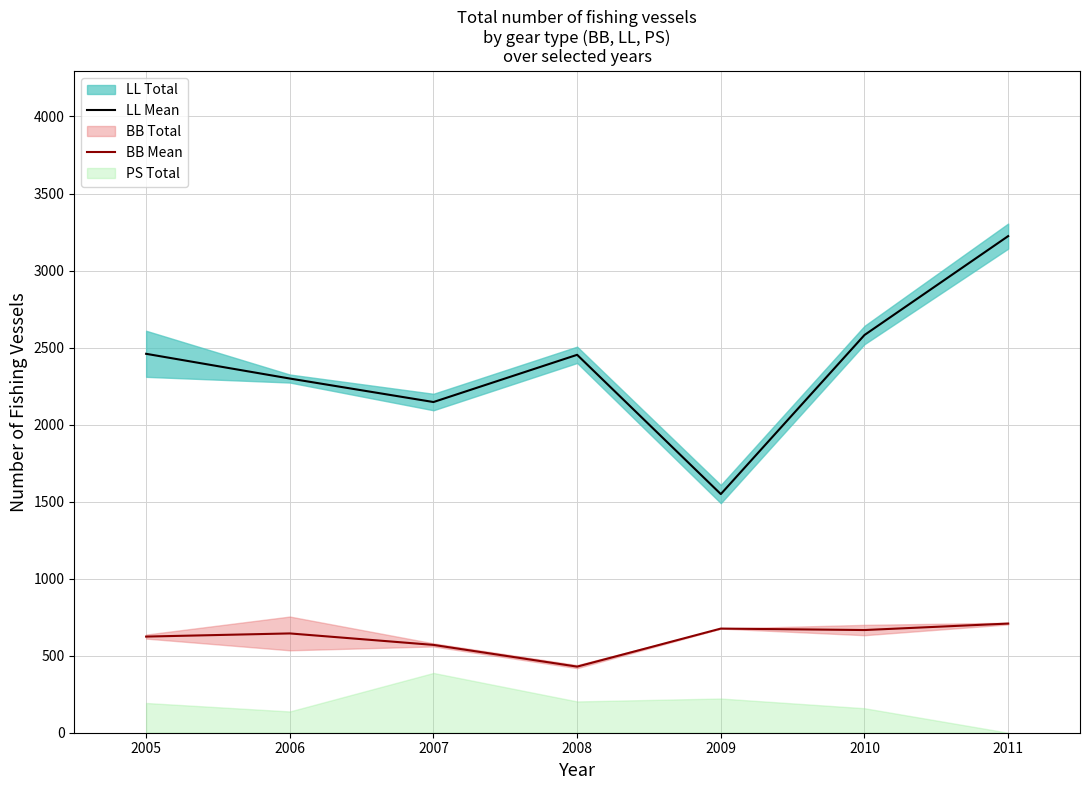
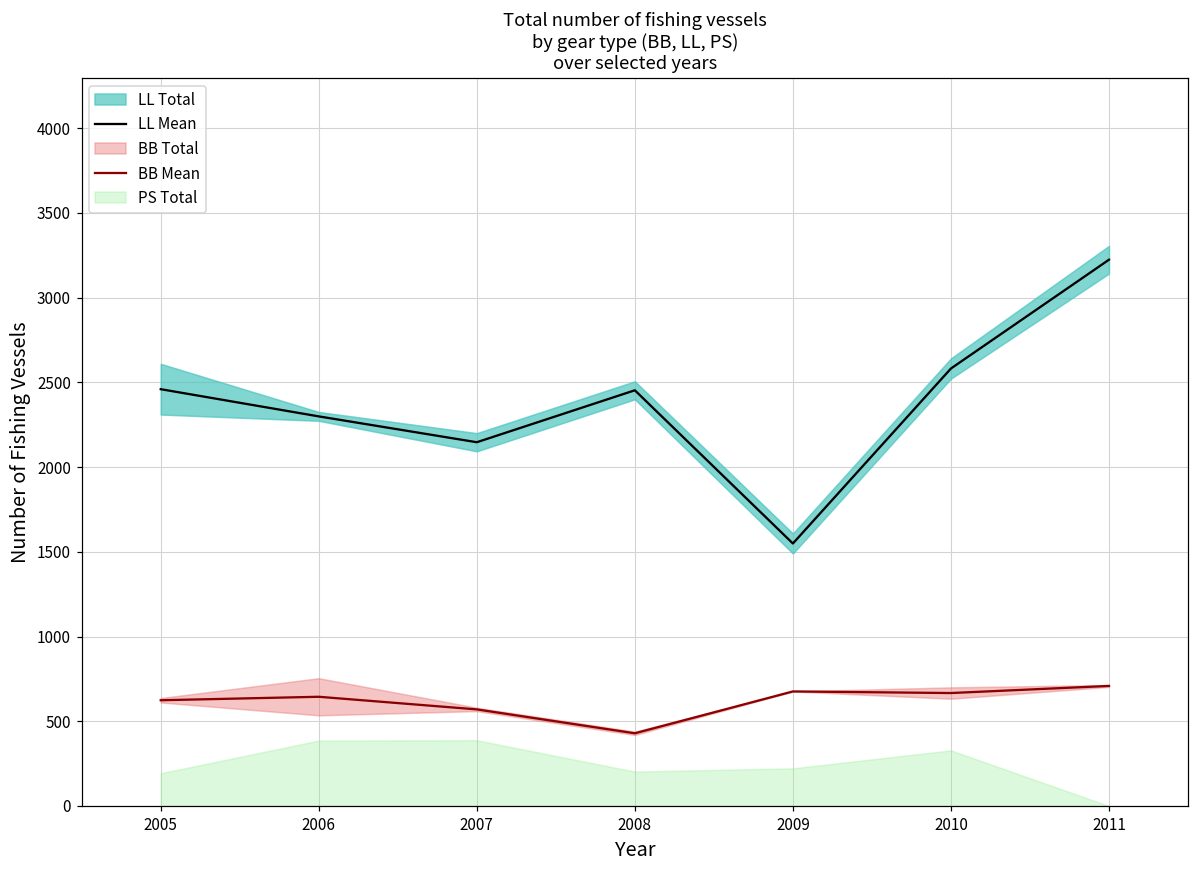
PS Total, 2006: 140 -> 390
PS Total, 2010: 160 -> 330
